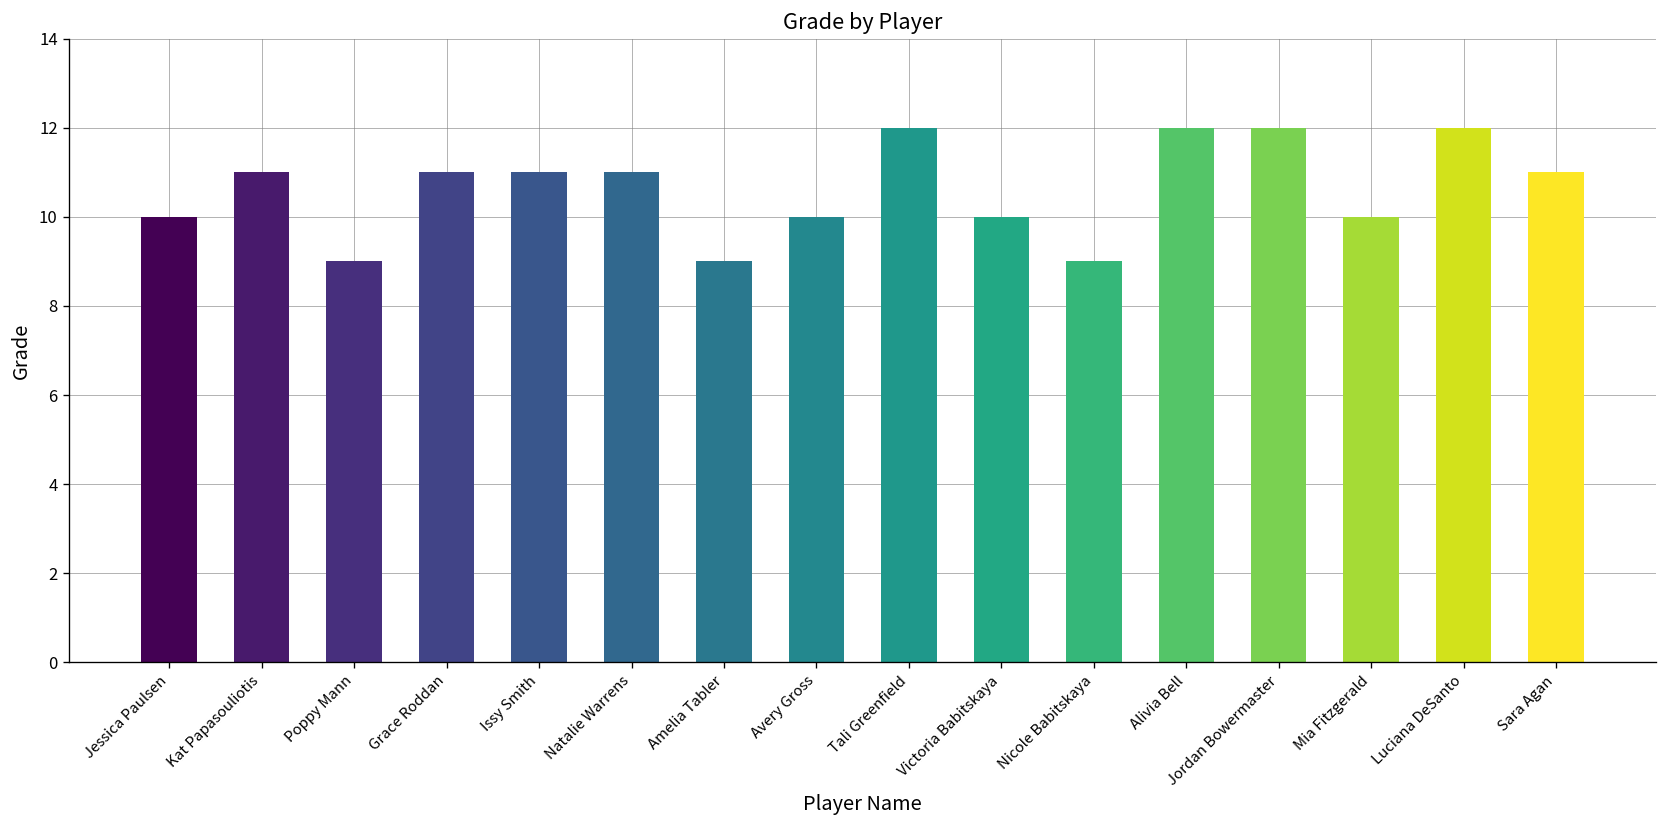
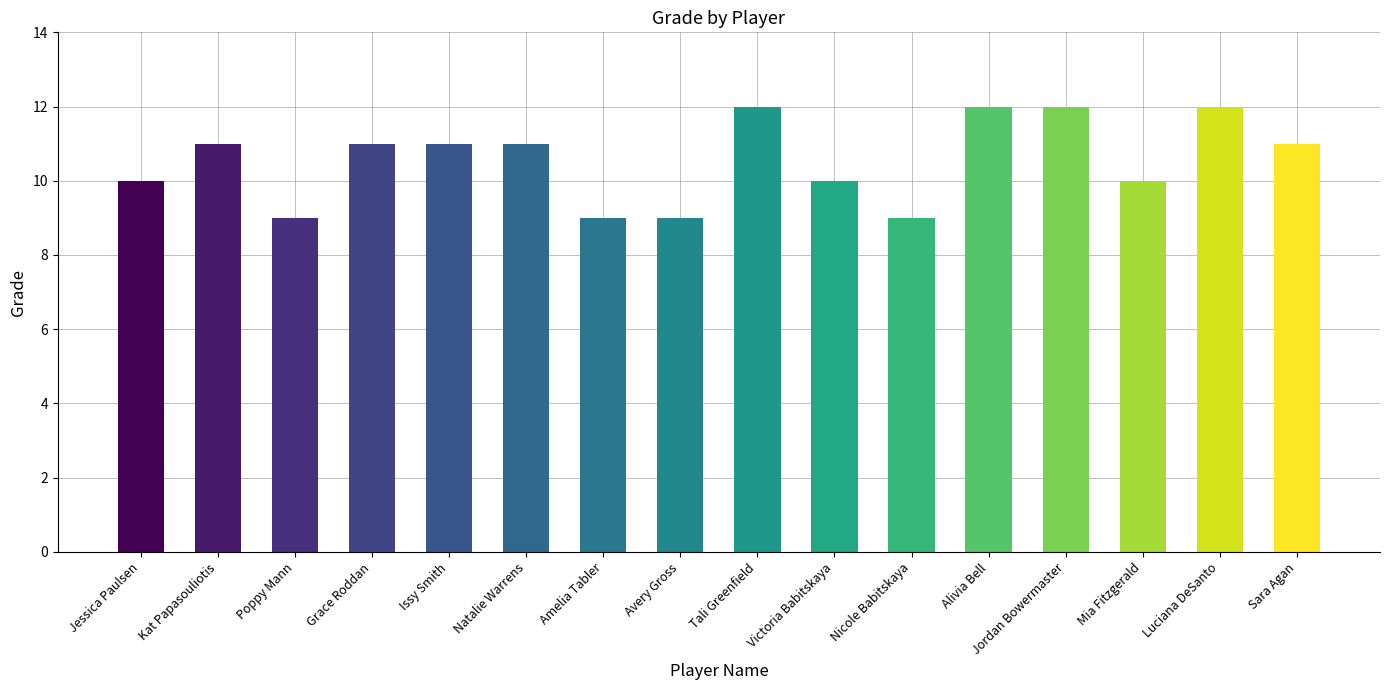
Avery Gross: 10 -> 9
